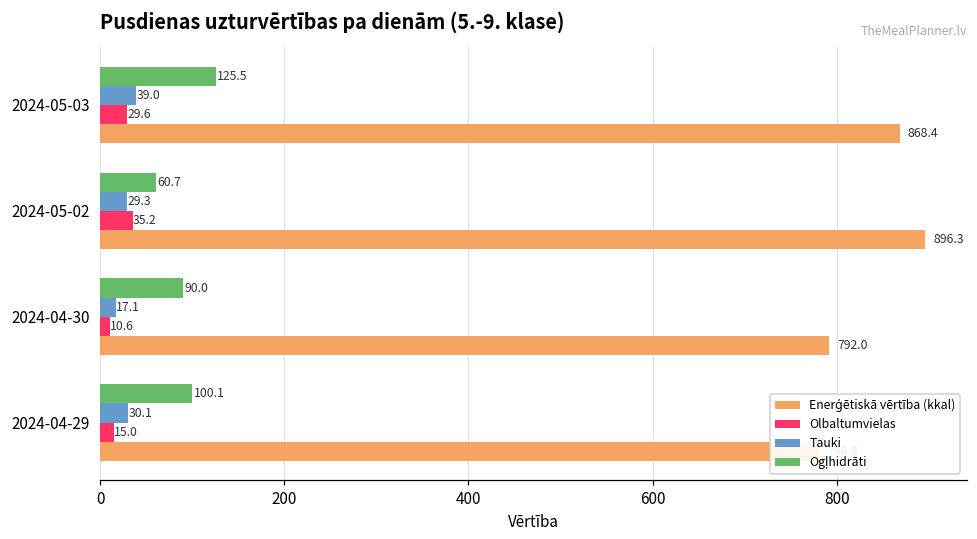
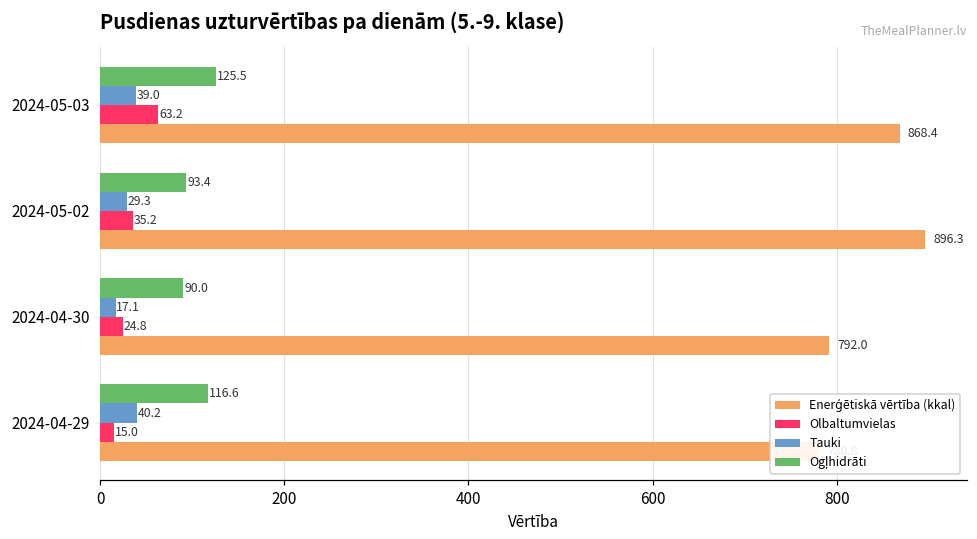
Olbaltumvielas, 2024-05-03: 29.6 -> 63.2
Ogļhidrāti, 2024-05-02: 60.7 -> 93.4
Olbaltumvielas, 2024-04-30: 10.6 -> 24.8
Ogļhidrāti, 2024-04-29: 100.1 -> 116.6
Tauki, 2024-04-29: 30.1 -> 40.2
